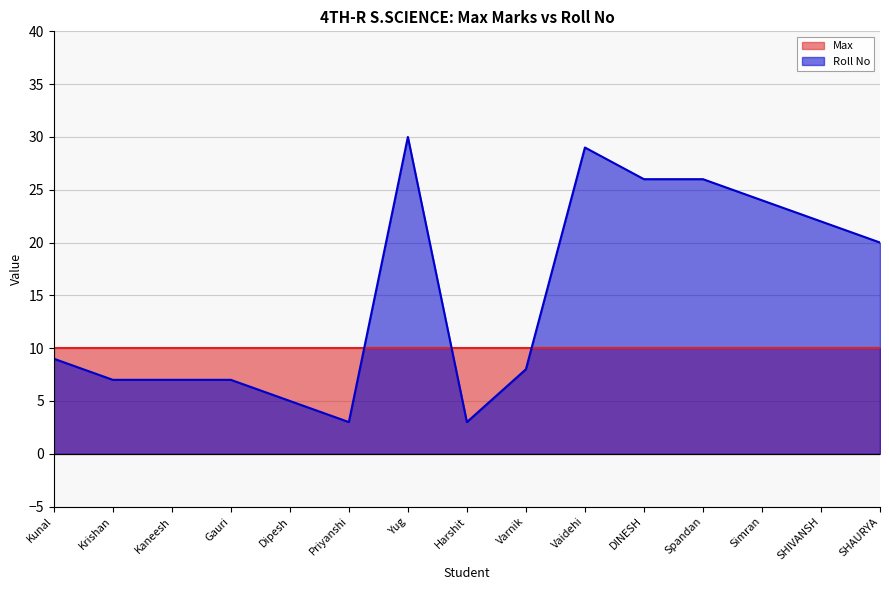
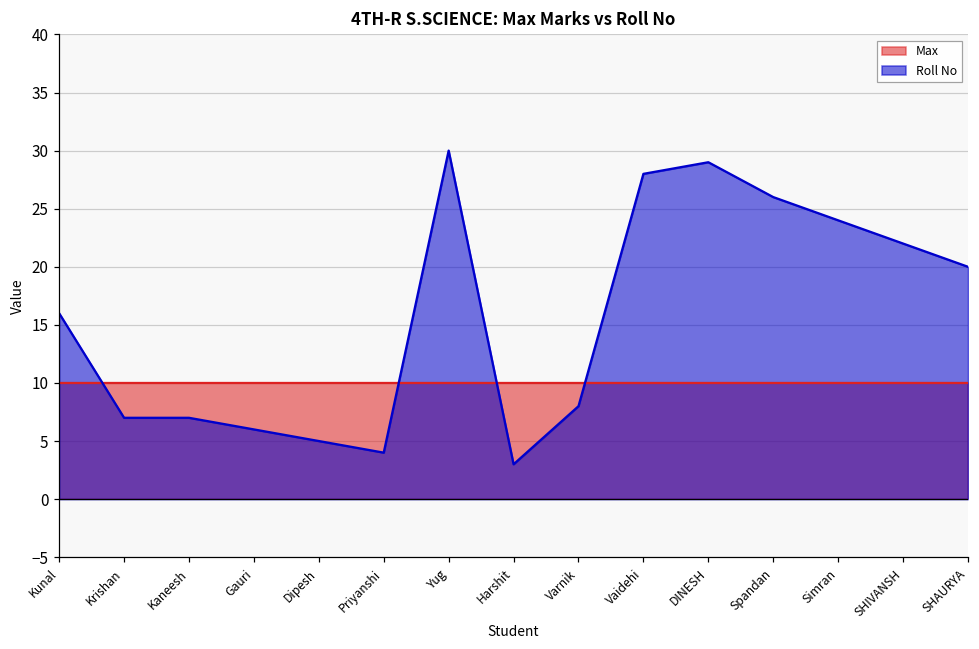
Roll No, Kunal: 9 -> 16
Roll No, Gauri: 7 -> 6
Roll No, Priyanshi: 3 -> 4
Roll No, Vaidehi: 29 -> 28
Roll No, DINESH: 26 -> 29
